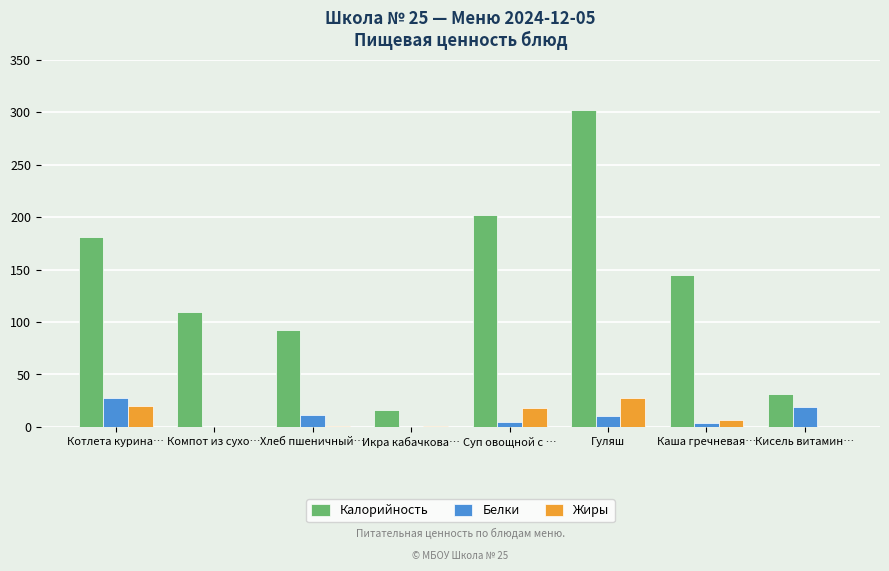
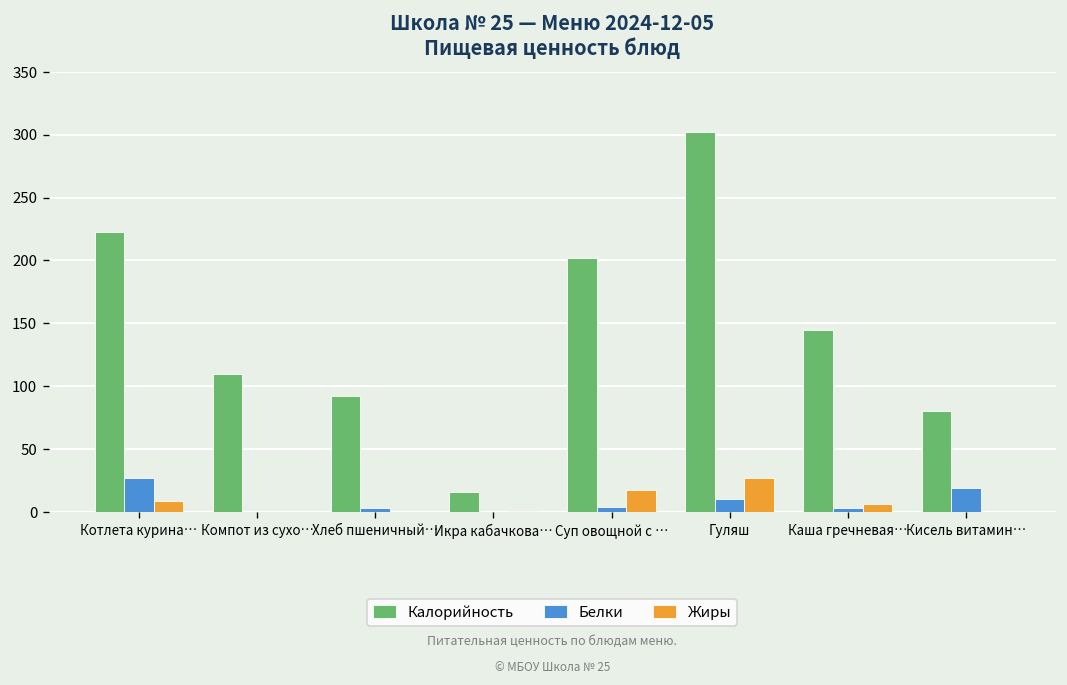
Калорийность, Котлета курина…: 181 -> 223
Жиры, Котлета курина…: 20 -> 9
Белки, Хлеб пшеничный…: 11 -> 3
Калорийность, Кисель витамин…: 31 -> 80
